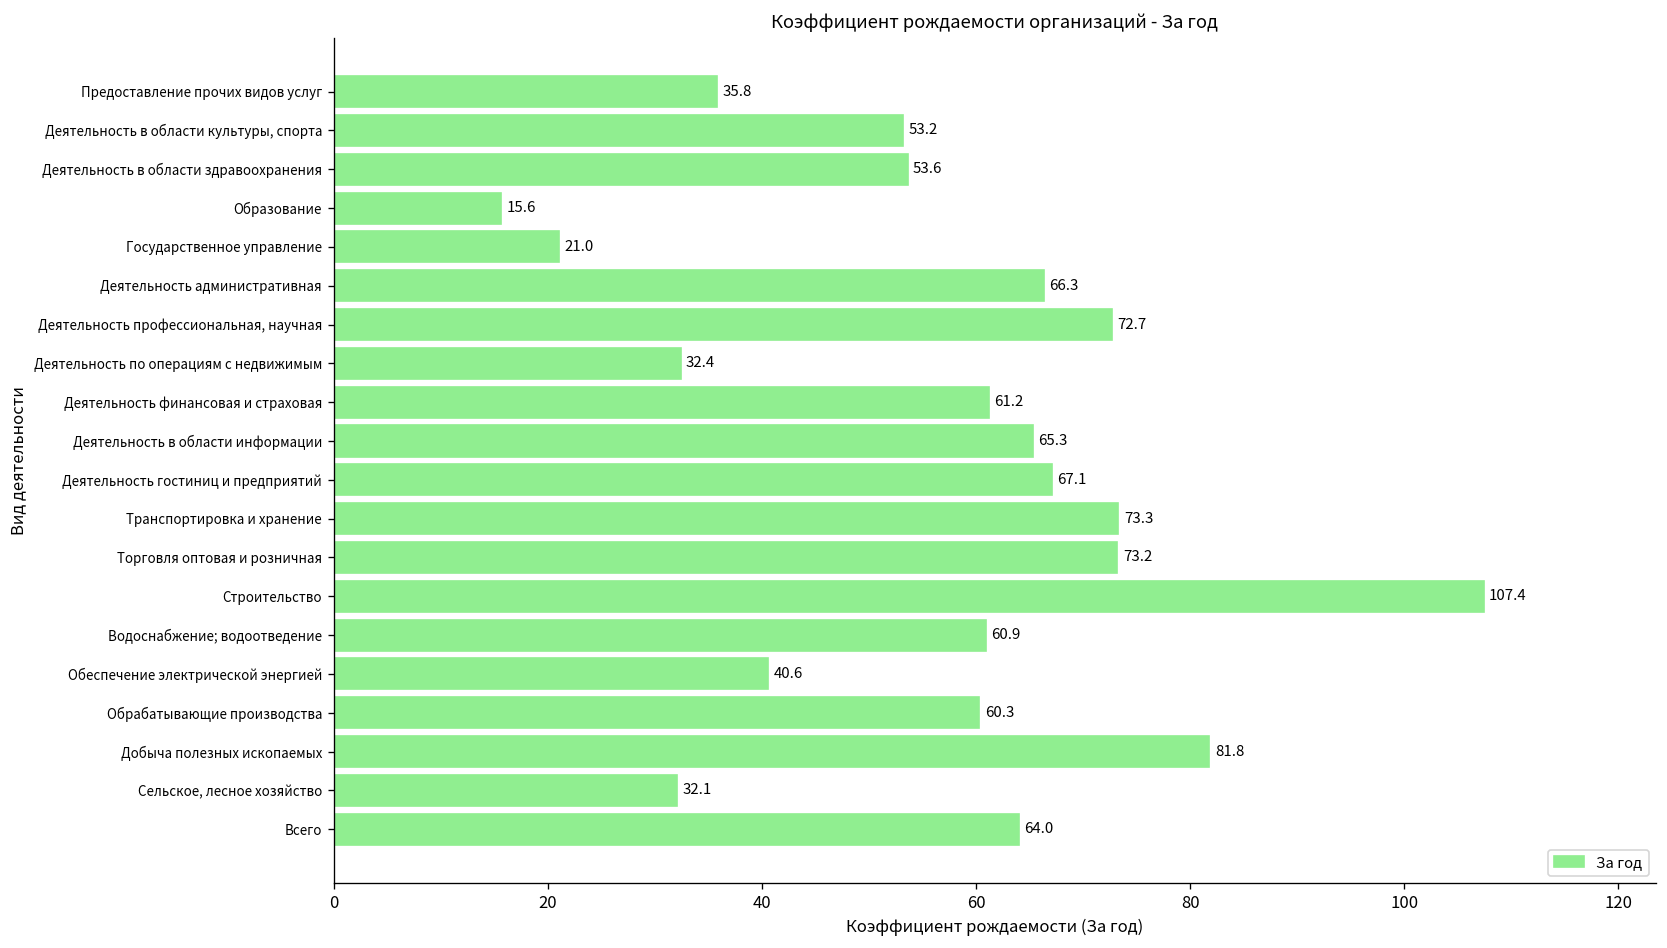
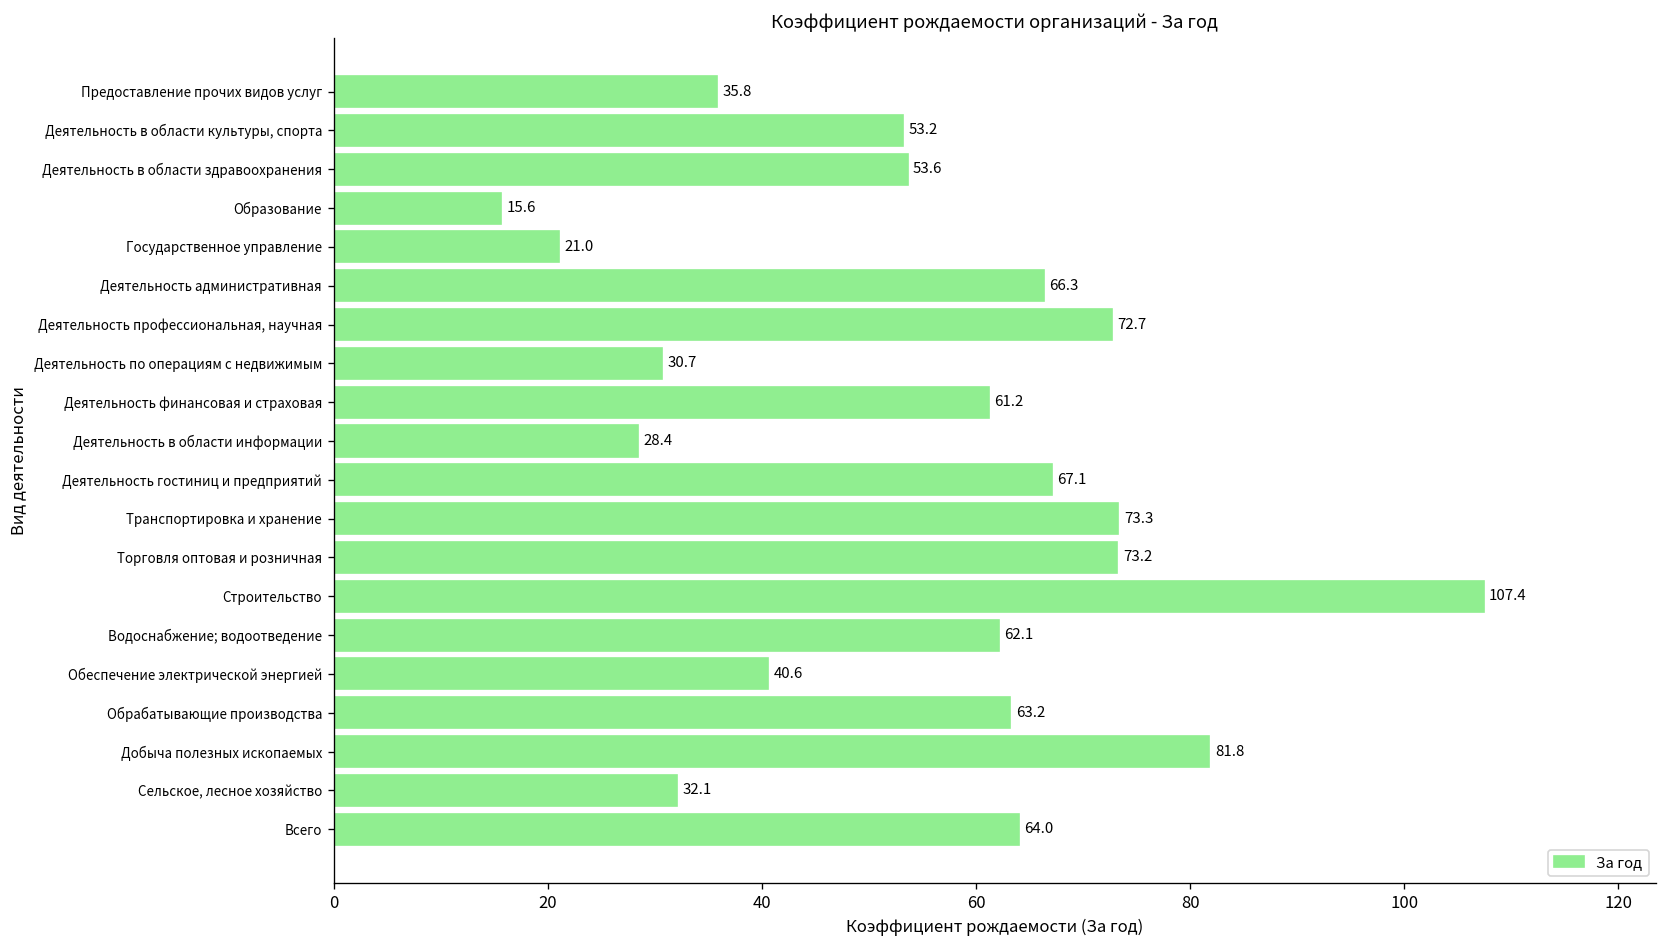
Деятельность по операциям с недвижимым: 32.4 -> 30.7
Деятельность в области информации: 65.3 -> 28.4
Водоснабжение; водоотведение: 60.9 -> 62.1
Обрабатывающие производства: 60.3 -> 63.2
